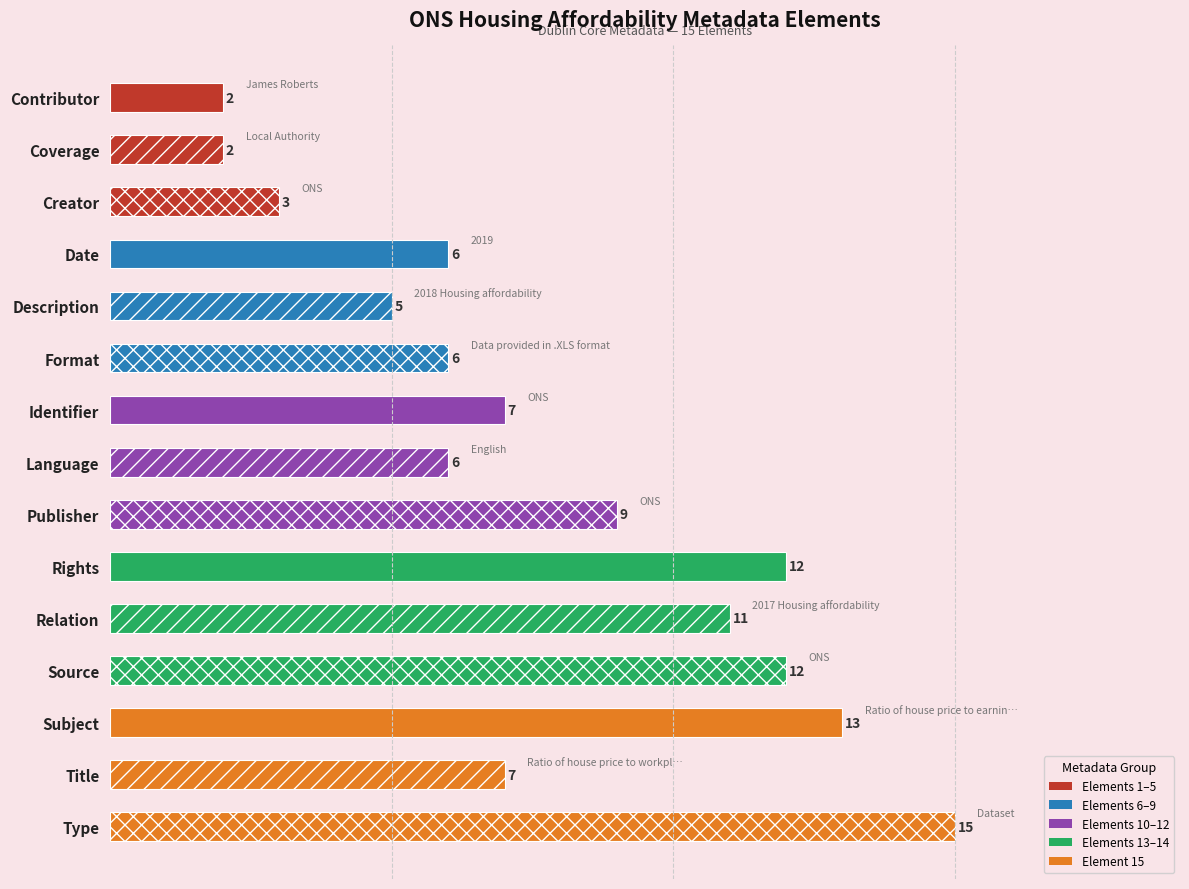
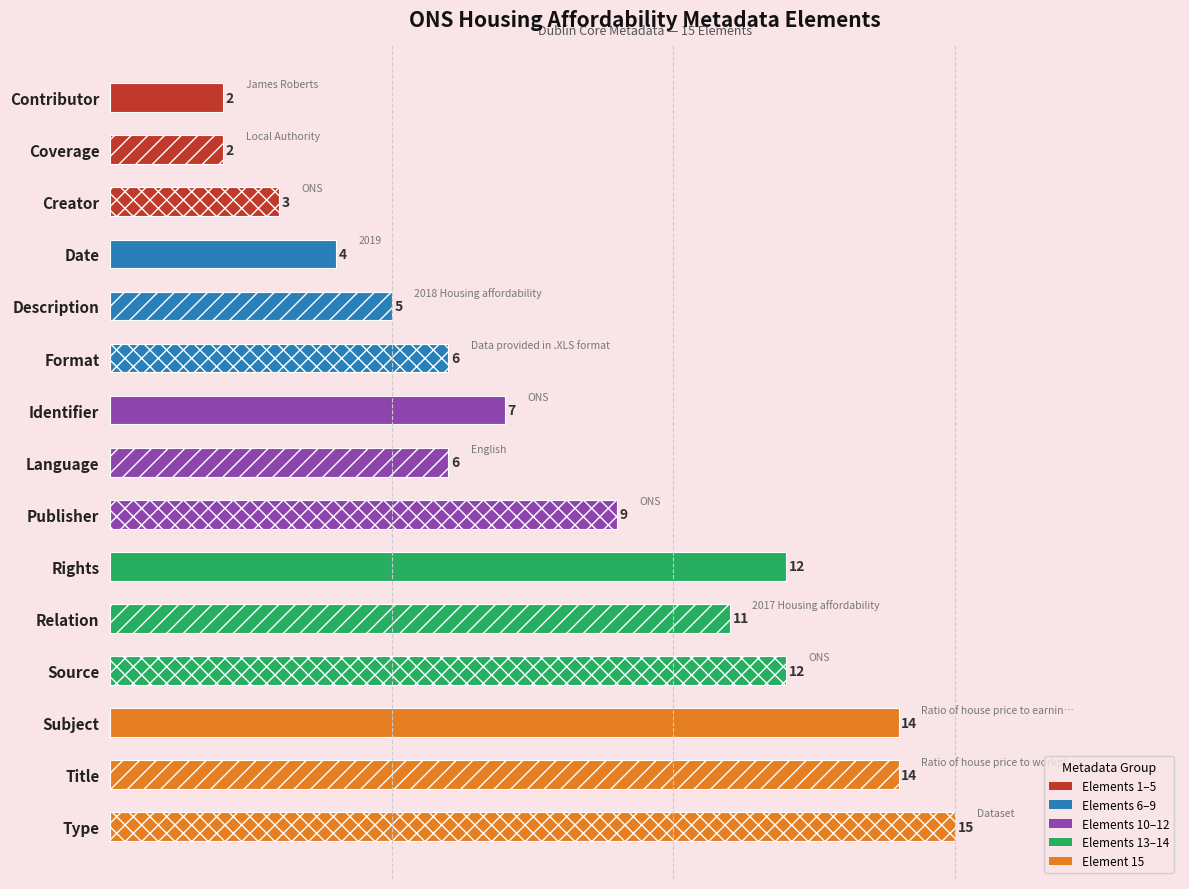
Date: 6 -> 4
Subject: 13 -> 14
Title: 7 -> 14
